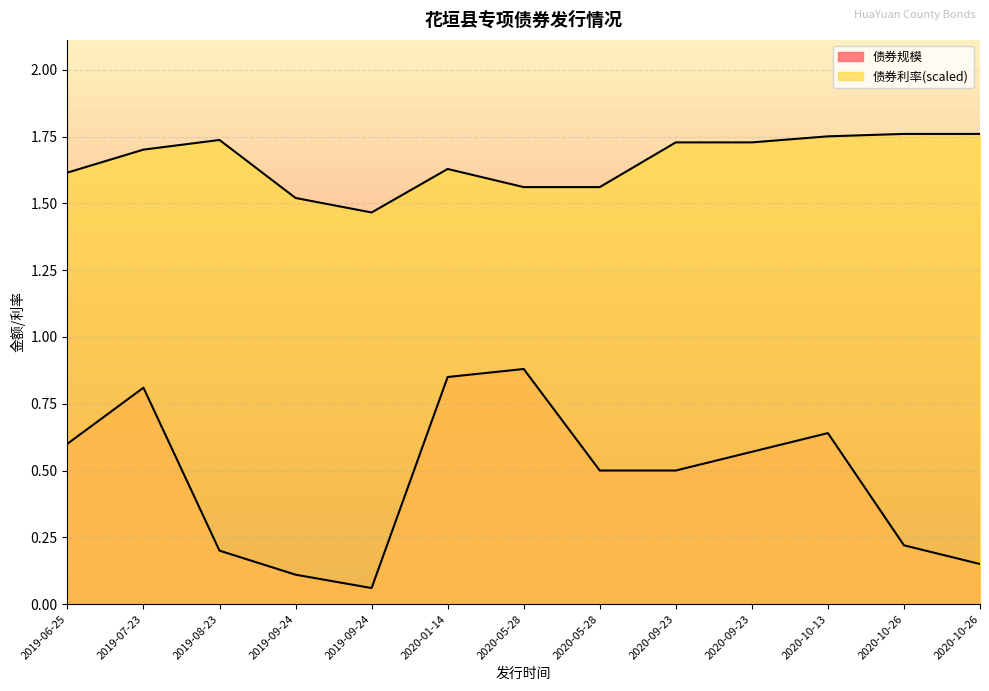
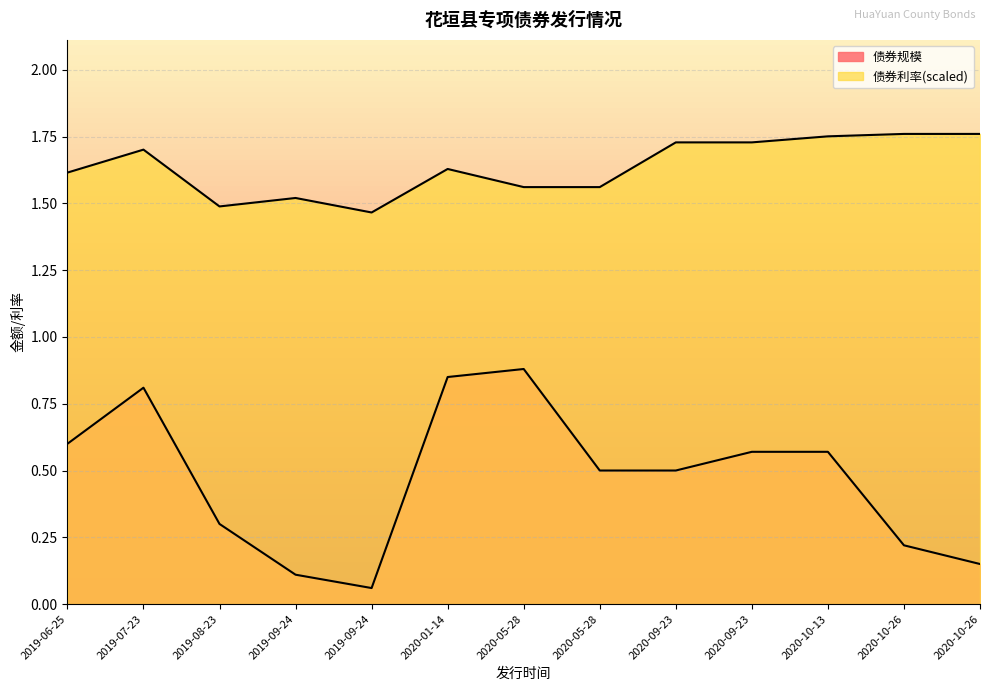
债券规模, 2019-08-23: 0.2 -> 0.3
债券利率(scaled), 2019-08-23: 1.74 -> 1.49
债券规模, 2020-10-13: 0.64 -> 0.57
